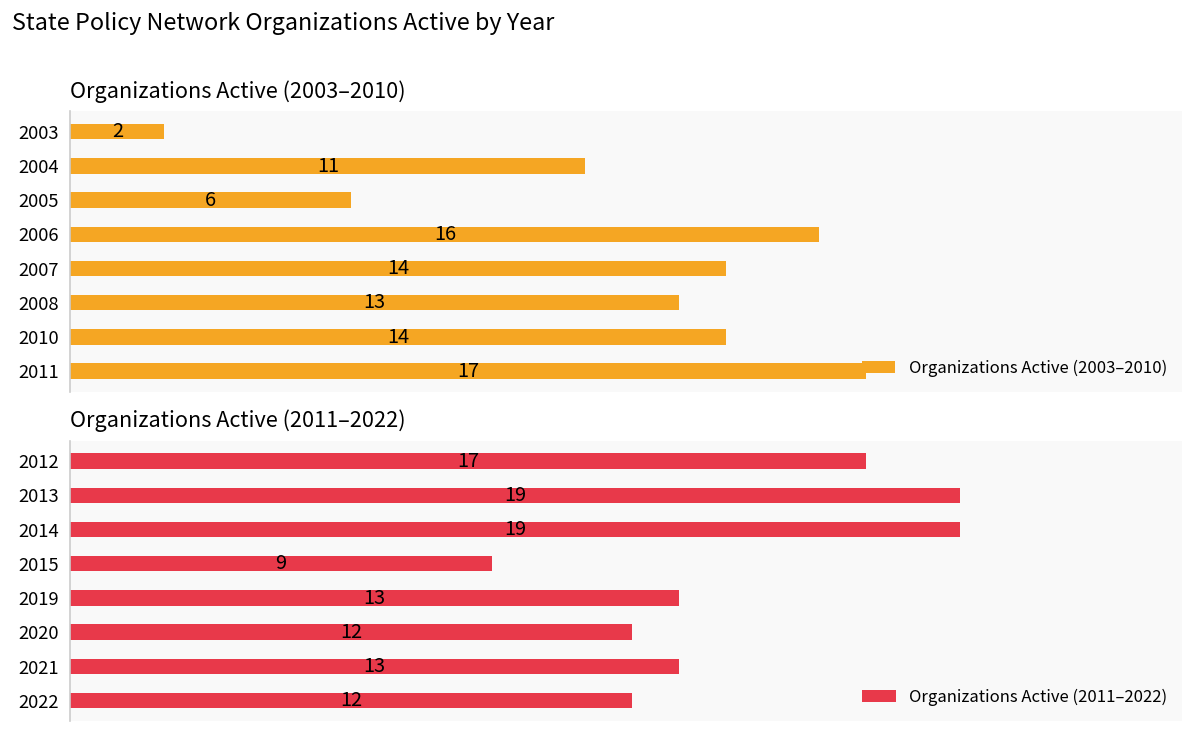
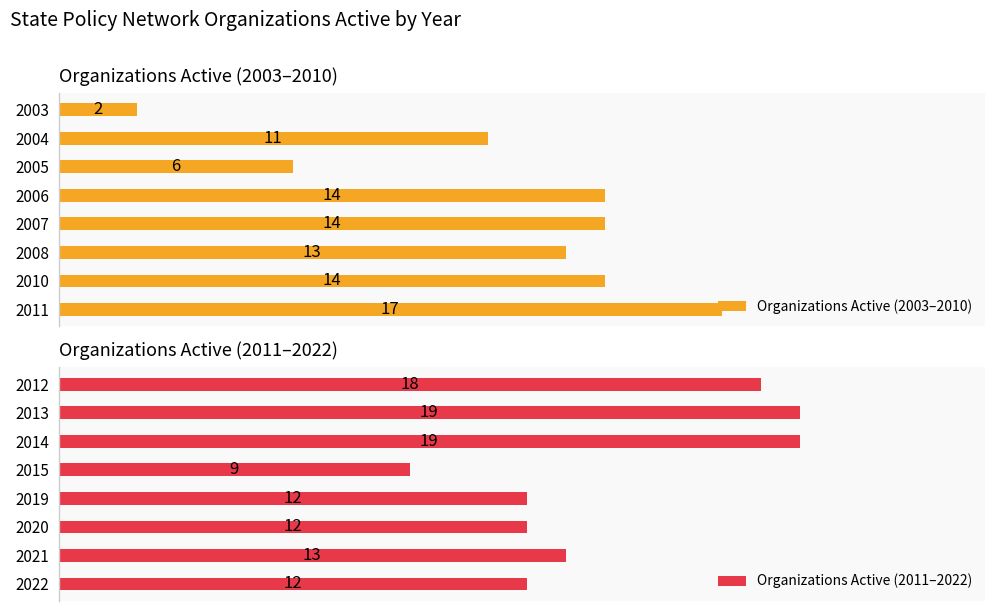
Organizations Active (2003–2010), 2006: 16 -> 14
Organizations Active (2011–2022), 2012: 17 -> 18
Organizations Active (2011–2022), 2019: 13 -> 12
